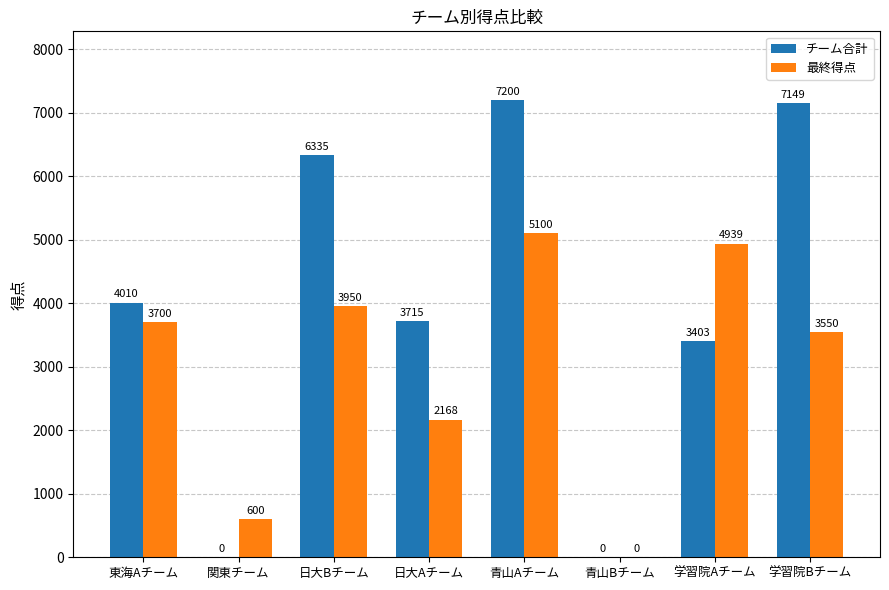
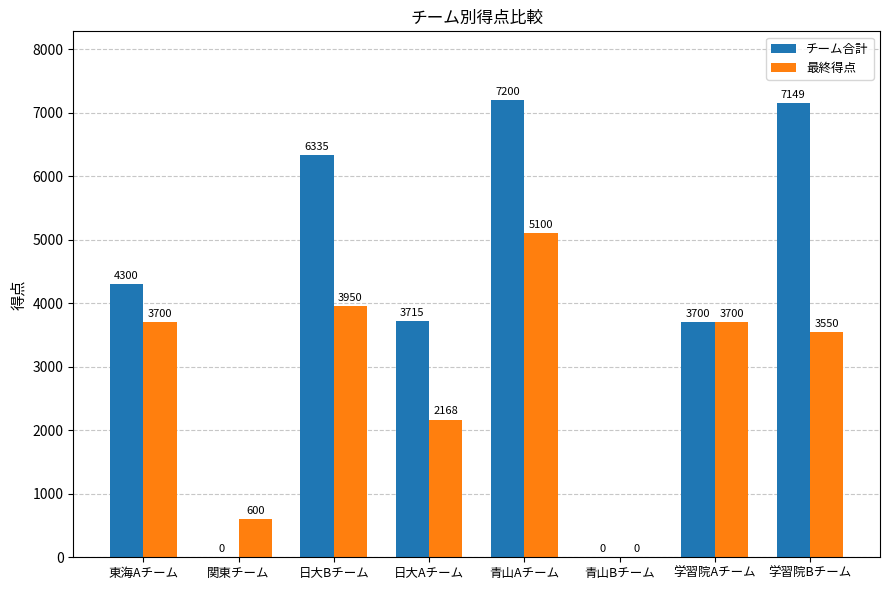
チーム合計, 東海Aチーム: 4010 -> 4300
チーム合計, 学習院Aチーム: 3403 -> 3700
最終得点, 学習院Aチーム: 4939 -> 3700
